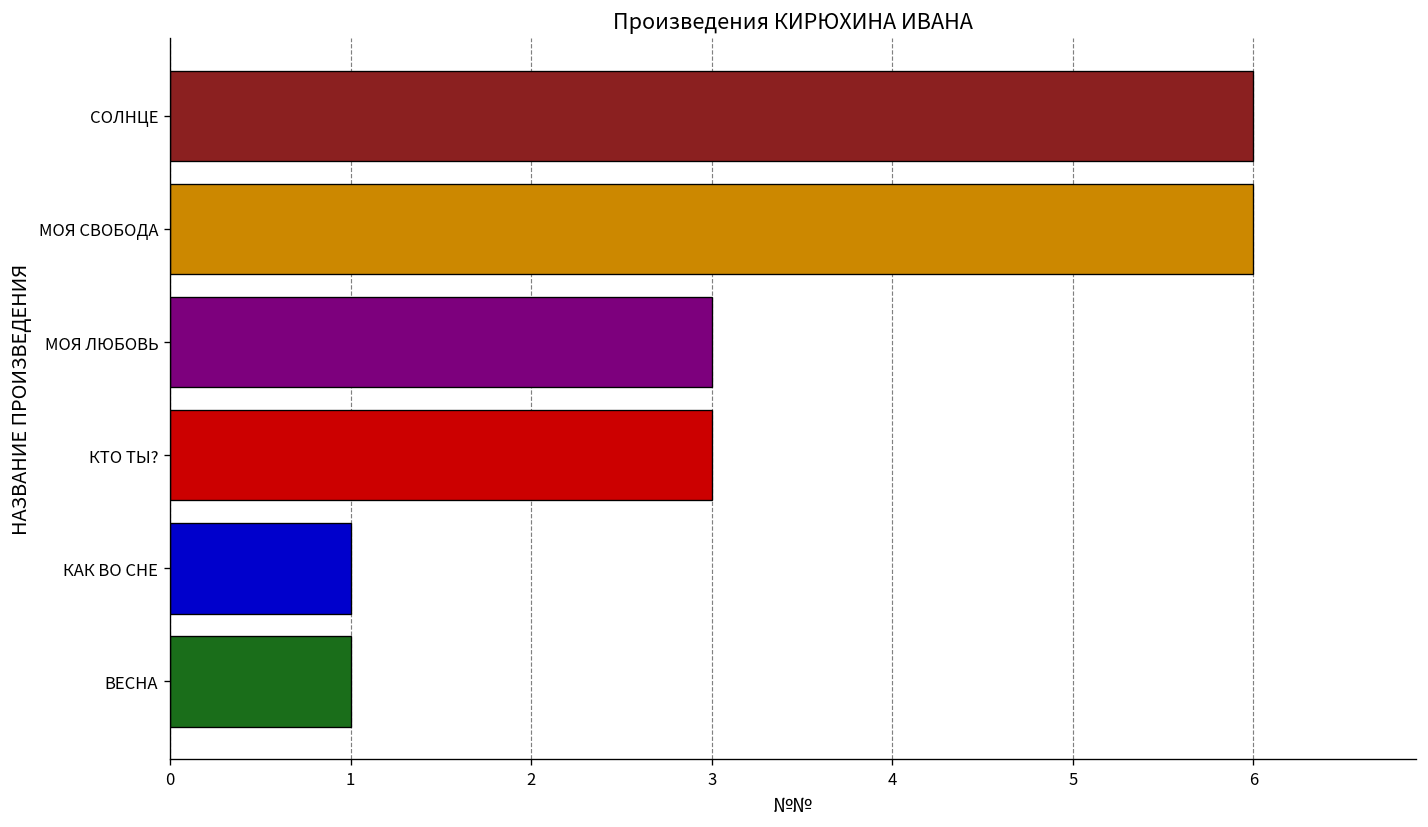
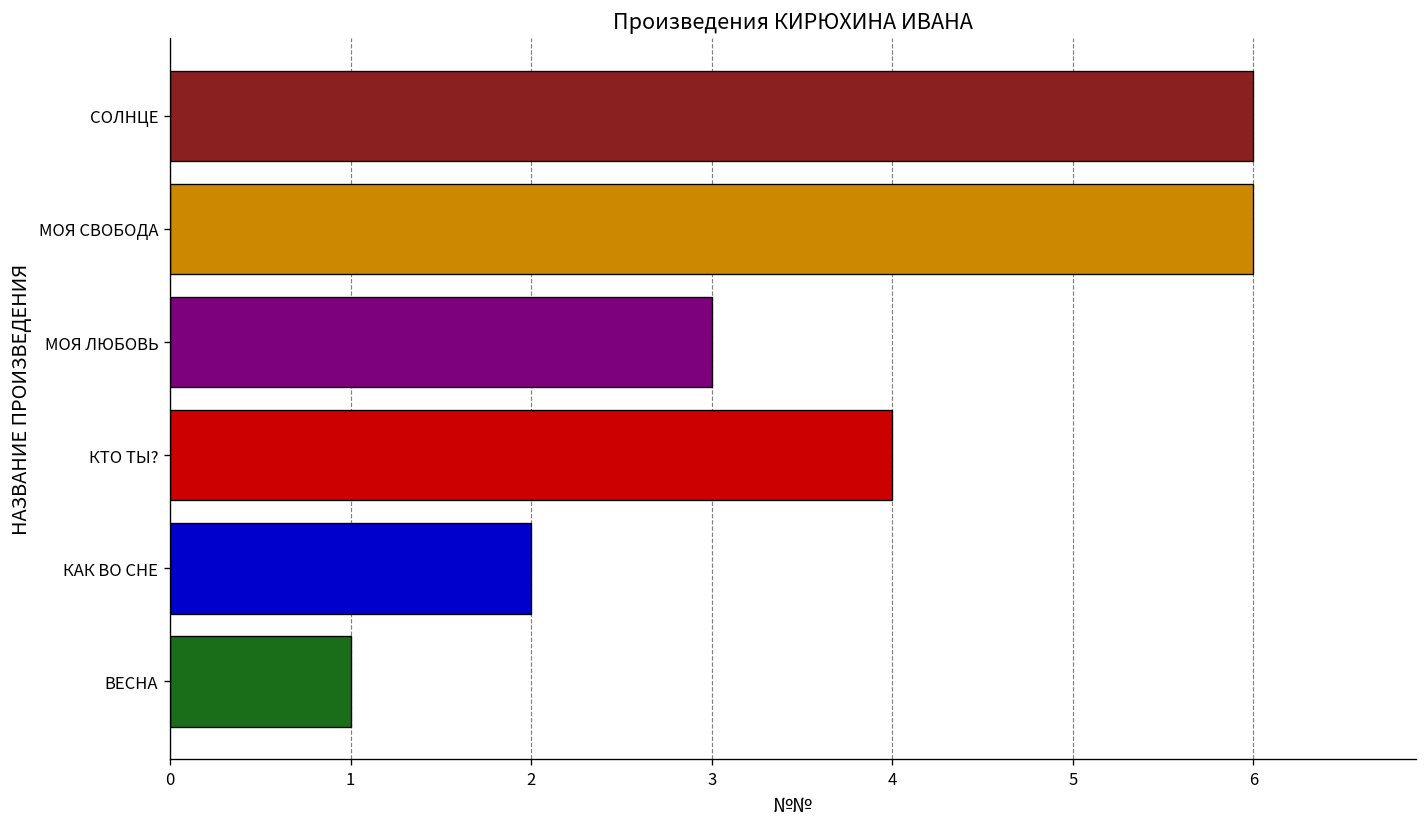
КТО ТЫ?: 3 -> 4
КАК ВО СНЕ: 1 -> 2
